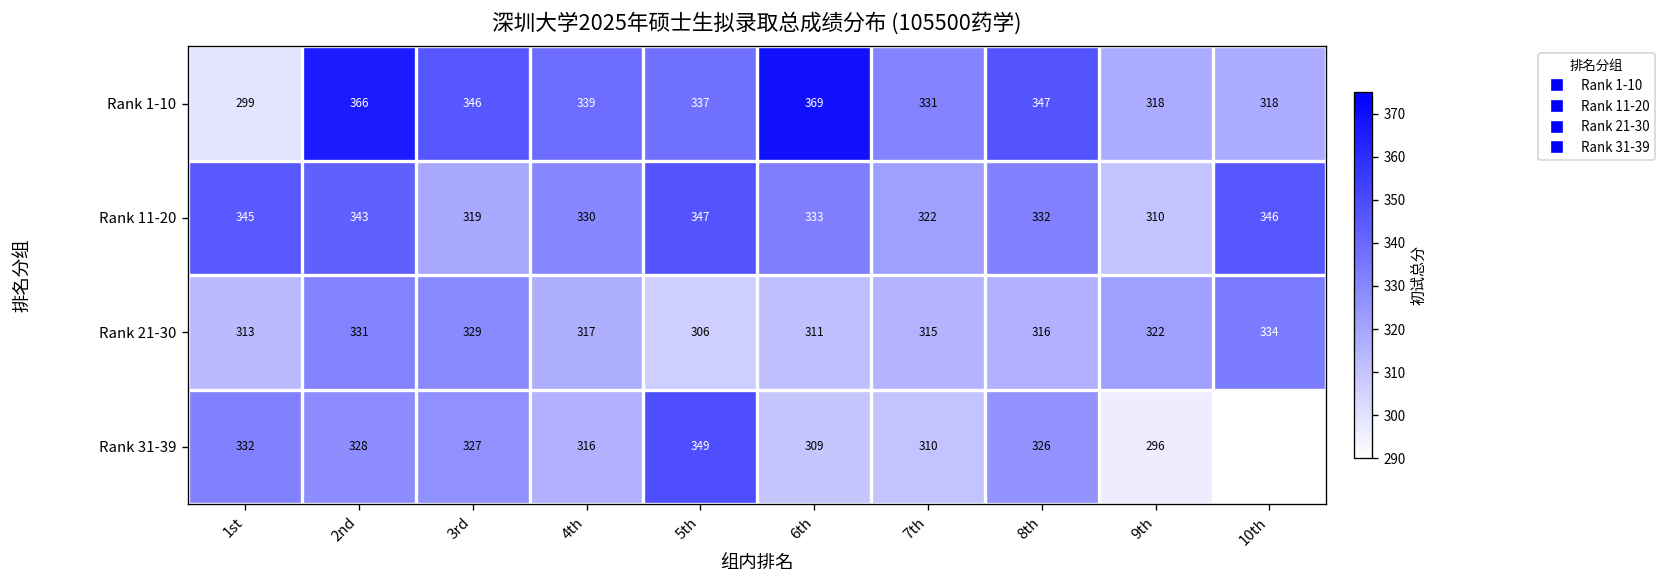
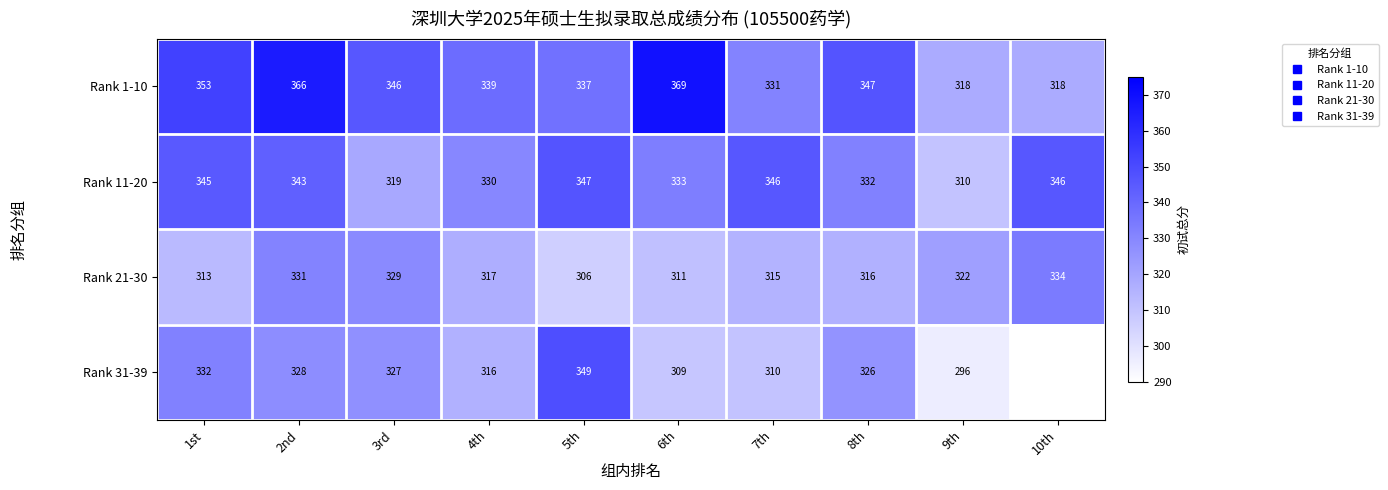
Rank 1-10, 1st: 299 -> 353
Rank 11-20, 7th: 322 -> 346
